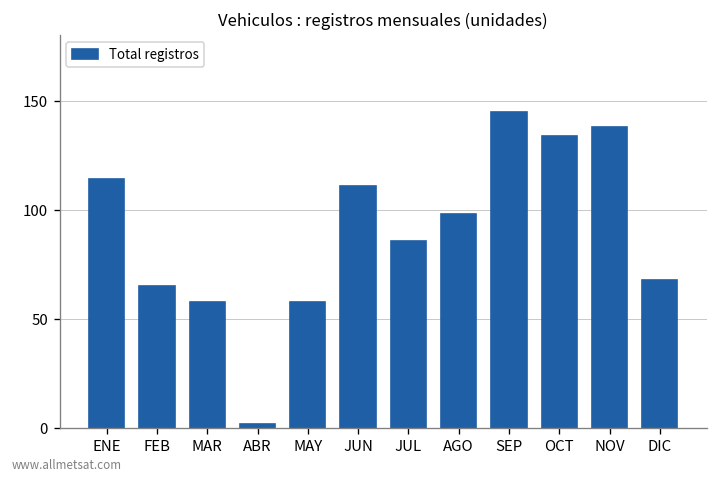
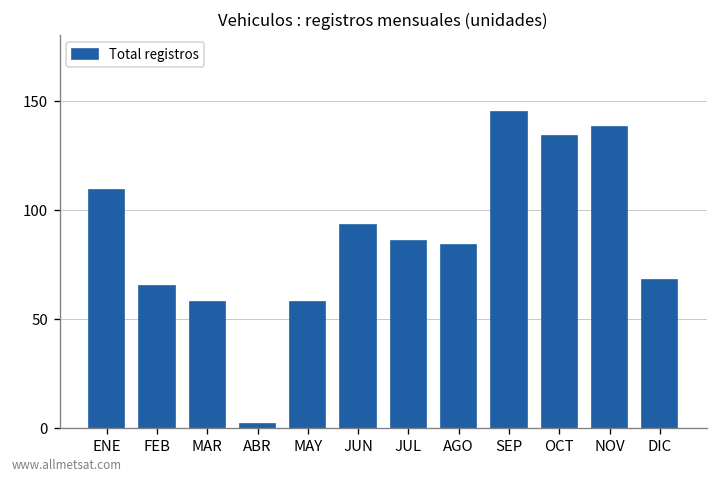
ENE: 114 -> 109
JUN: 111 -> 93
AGO: 98 -> 84
